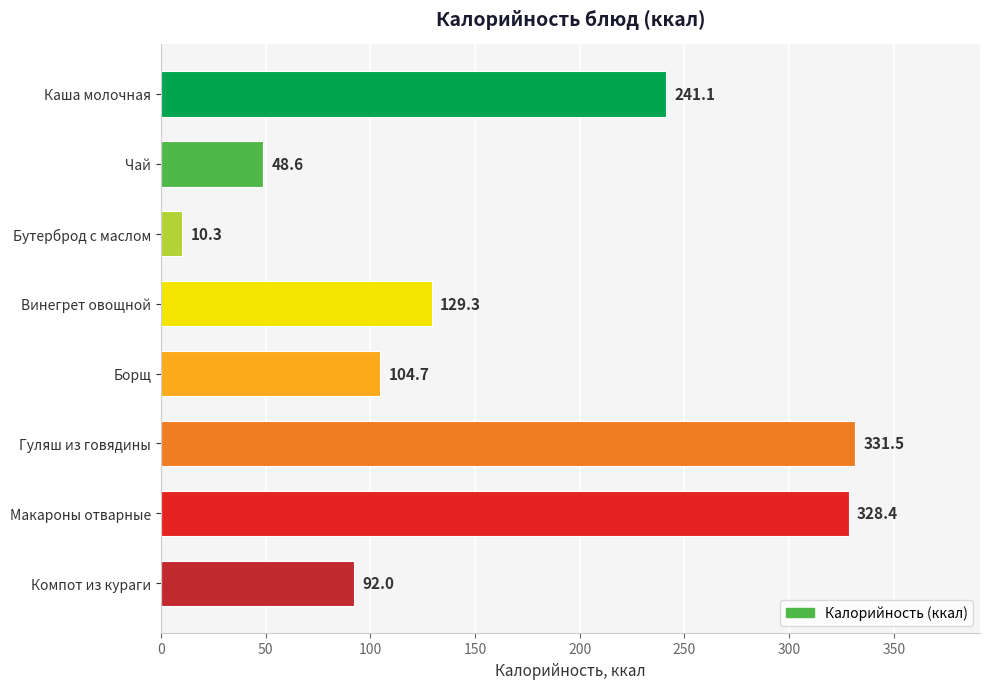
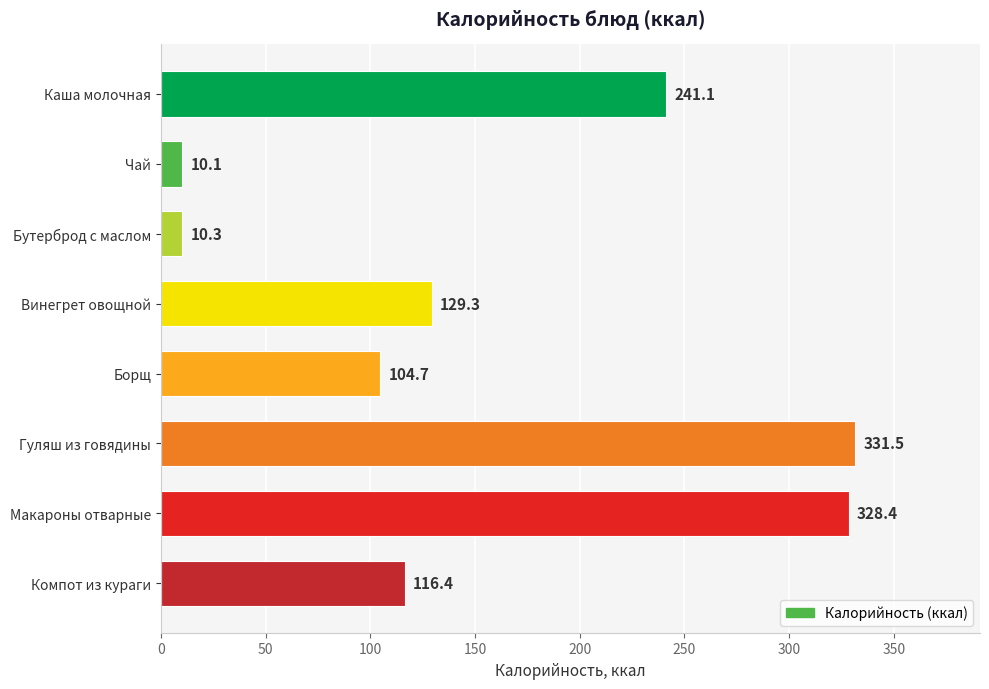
Чай: 48.6 -> 10.1
Компот из кураги: 92.0 -> 116.4
